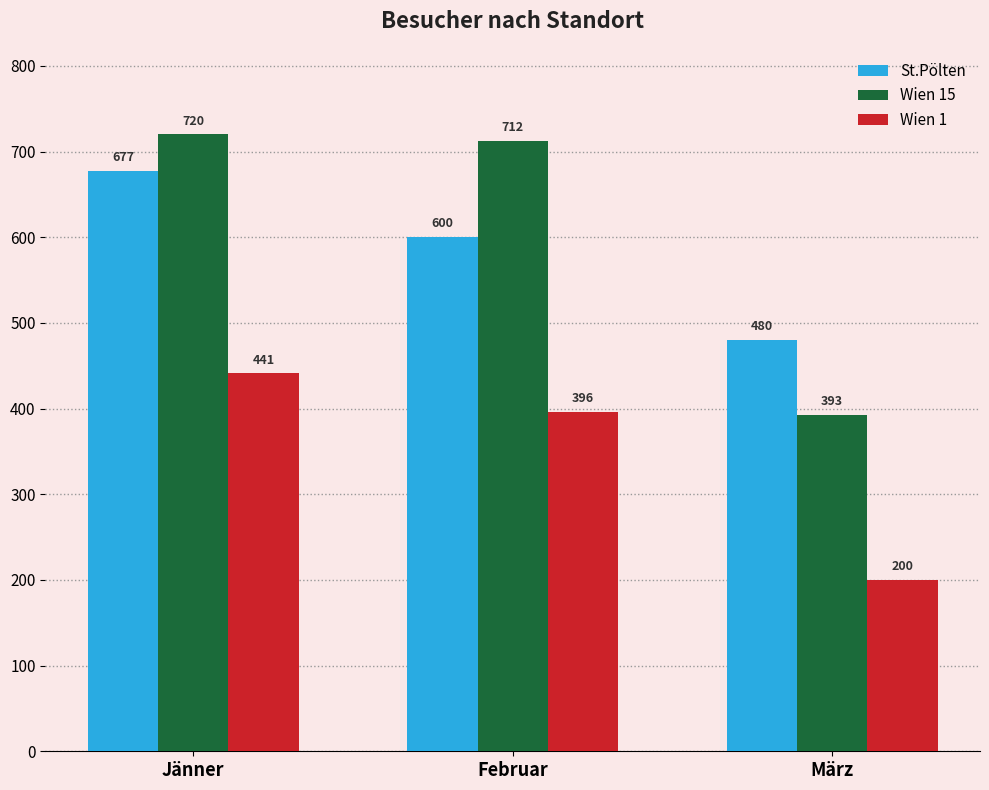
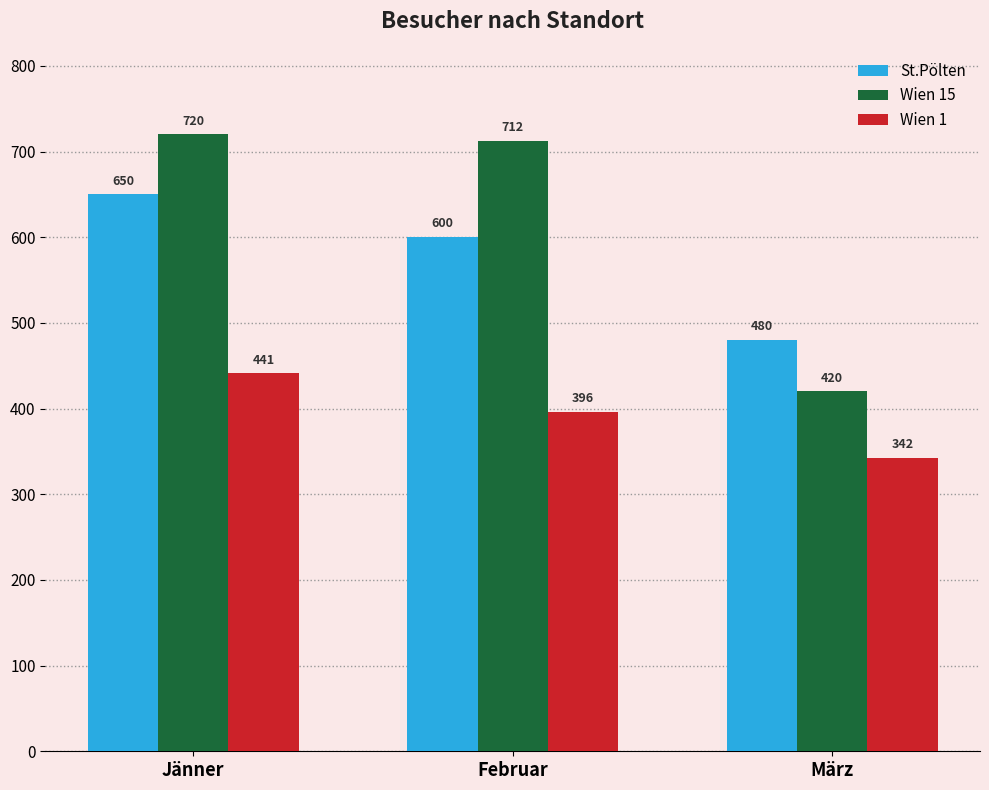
St.Pölten, Jänner: 677 -> 650
Wien 15, März: 393 -> 420
Wien 1, März: 200 -> 342
